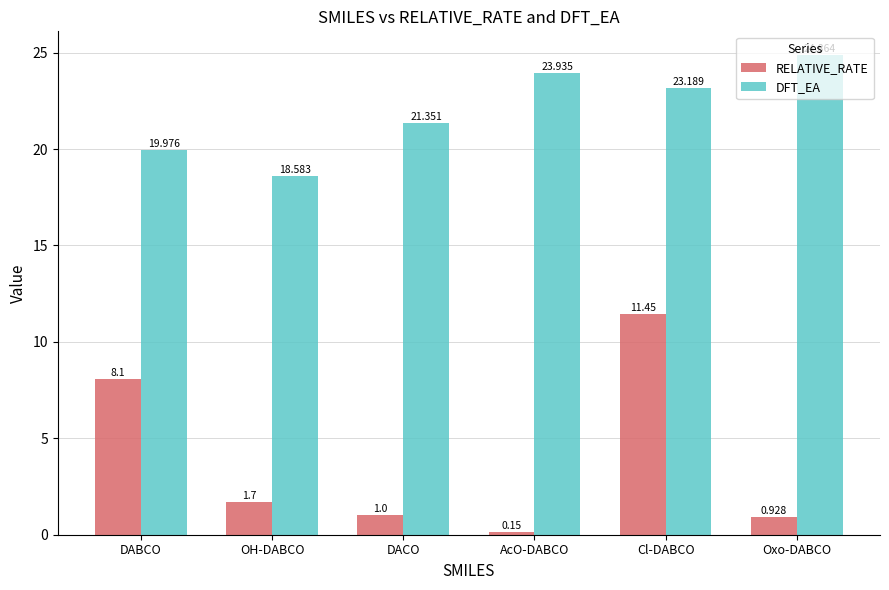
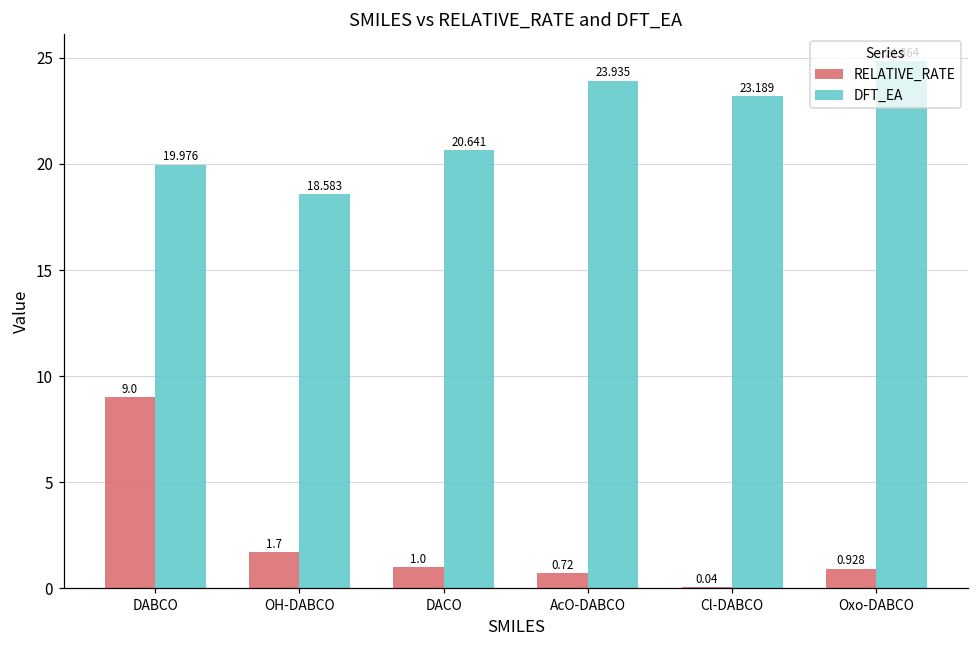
RELATIVE_RATE, DABCO: 8.1 -> 9.0
DFT_EA, DACO: 21.351 -> 20.641
RELATIVE_RATE, AcO-DABCO: 0.15 -> 0.72
RELATIVE_RATE, Cl-DABCO: 11.45 -> 0.04
